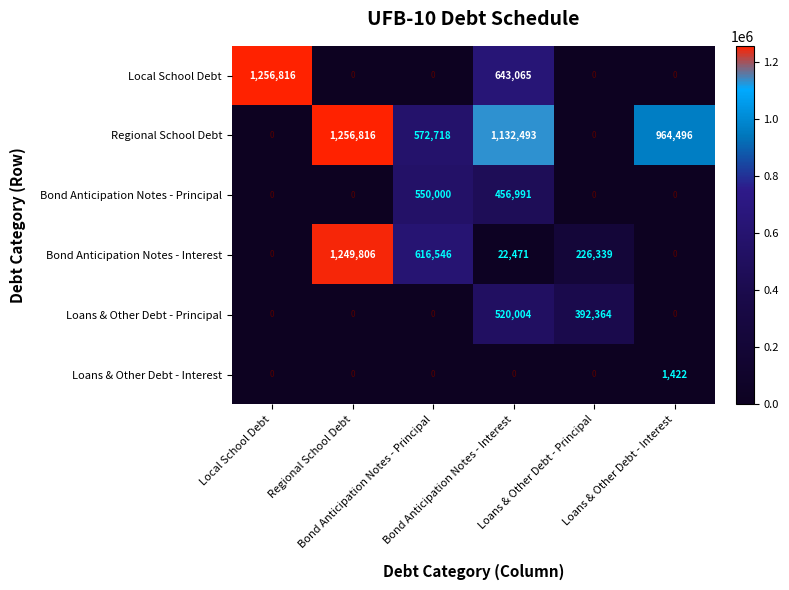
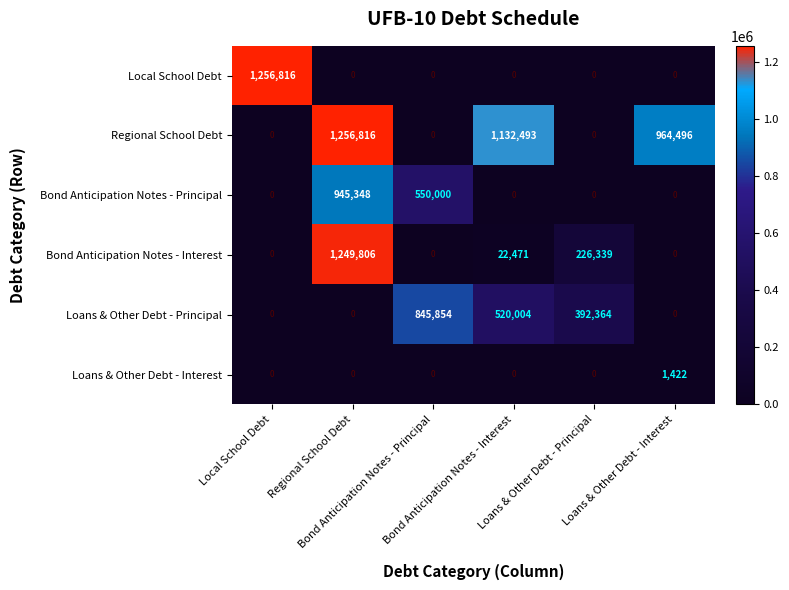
Local School Debt, Bond Anticipation Notes - Interest: 643,065 -> 0
Regional School Debt, Bond Anticipation Notes - Principal: 572,718 -> 0
Bond Anticipation Notes - Principal, Regional School Debt: 0 -> 945,348
Bond Anticipation Notes - Principal, Bond Anticipation Notes - Interest: 456,991 -> 0
Bond Anticipation Notes - Interest, Bond Anticipation Notes - Principal: 616,546 -> 0
Loans & Other Debt - Principal, Bond Anticipation Notes - Principal: 0 -> 845,854
